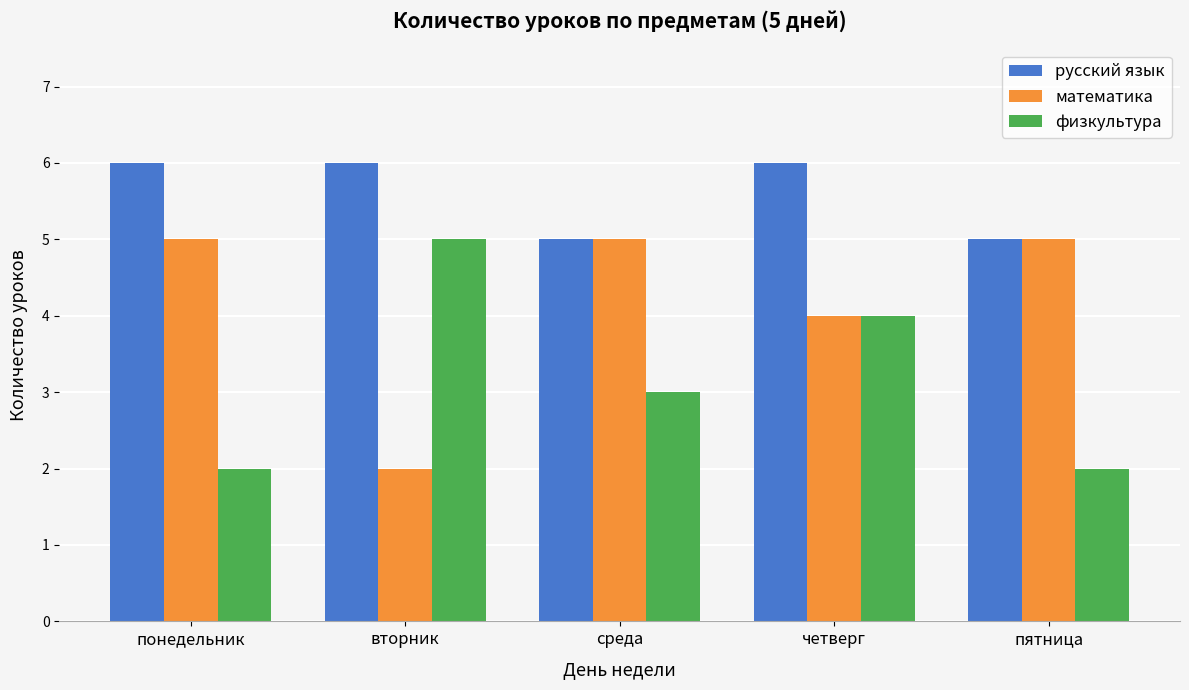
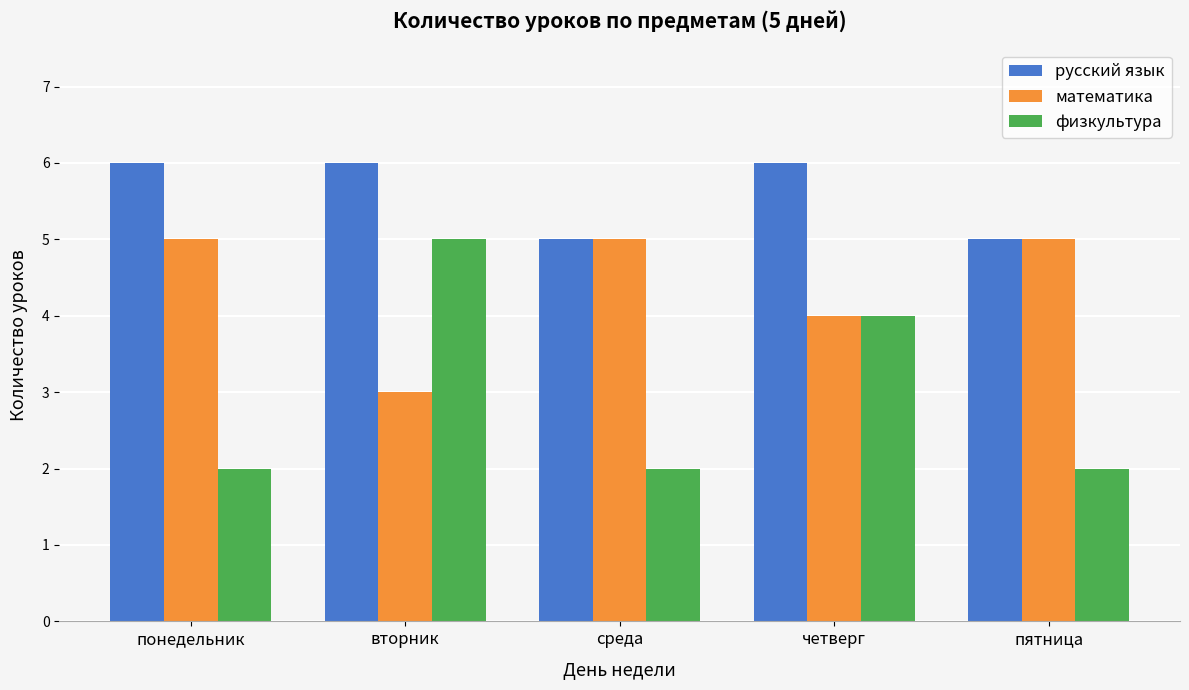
математика, вторник: 2 -> 3
физкультура, среда: 3 -> 2
